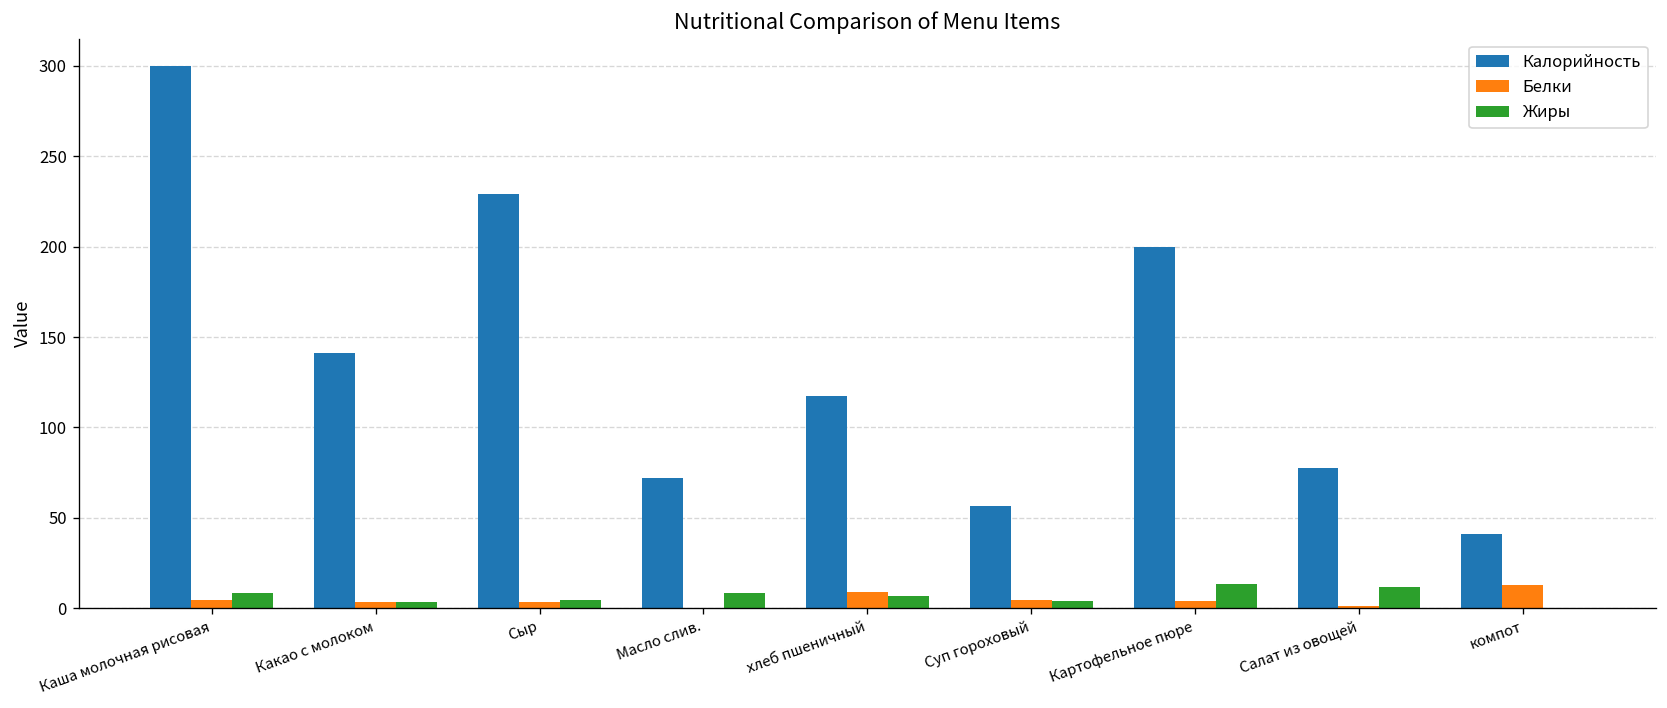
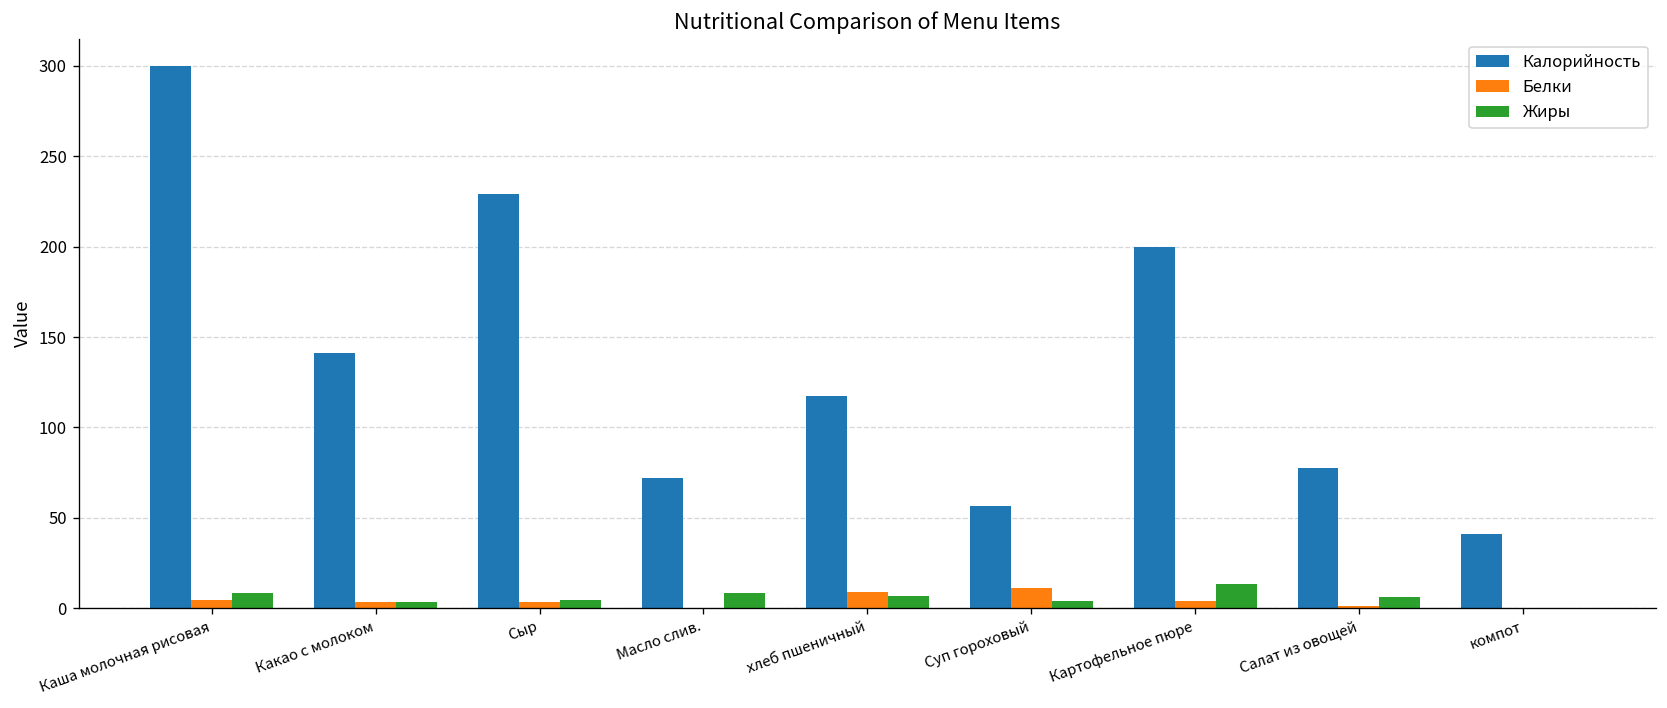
Белки, Суп гороховый: 4 -> 11
Жиры, Салат из овощей: 12 -> 6
Белки, компот: 13 -> 0
